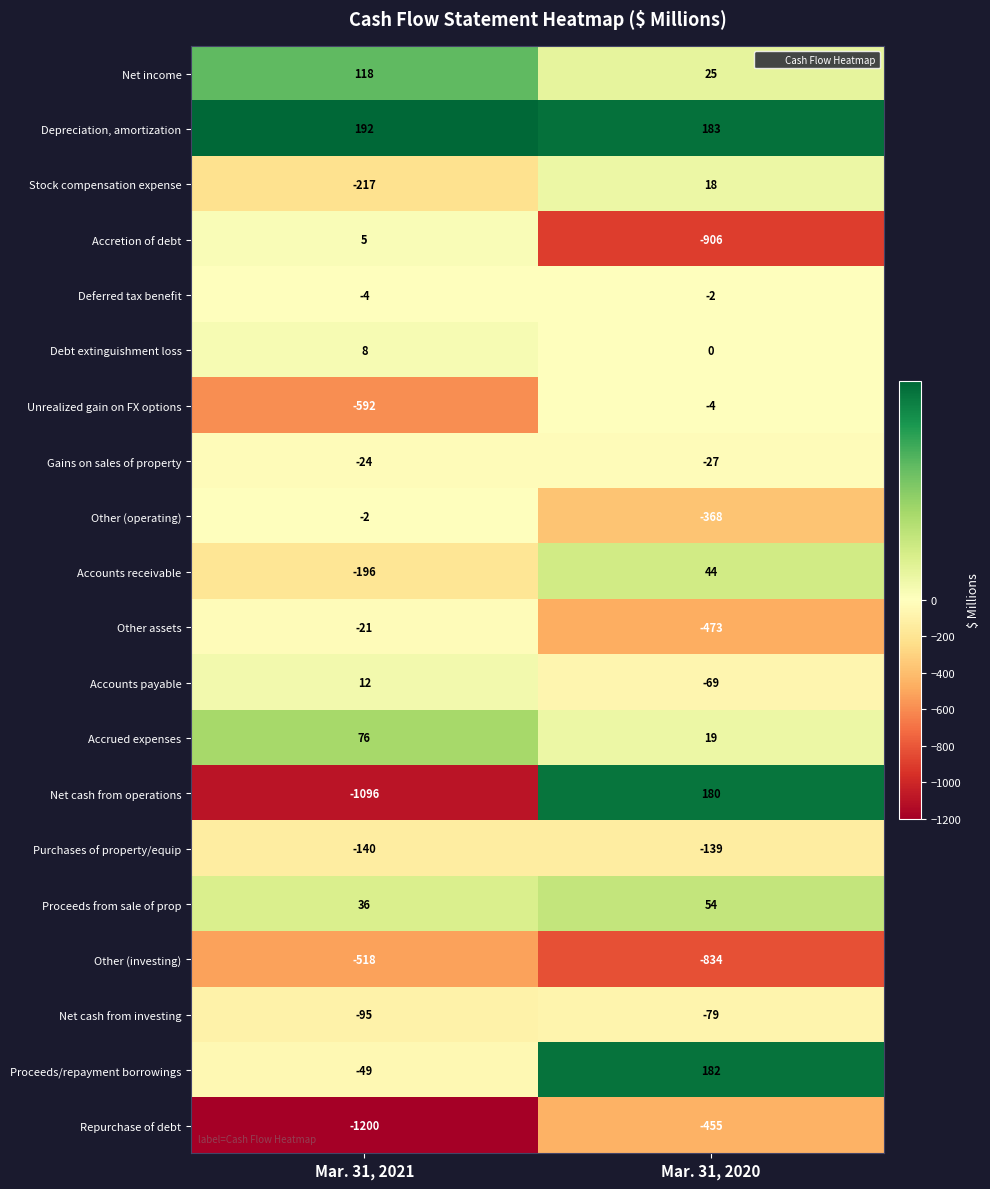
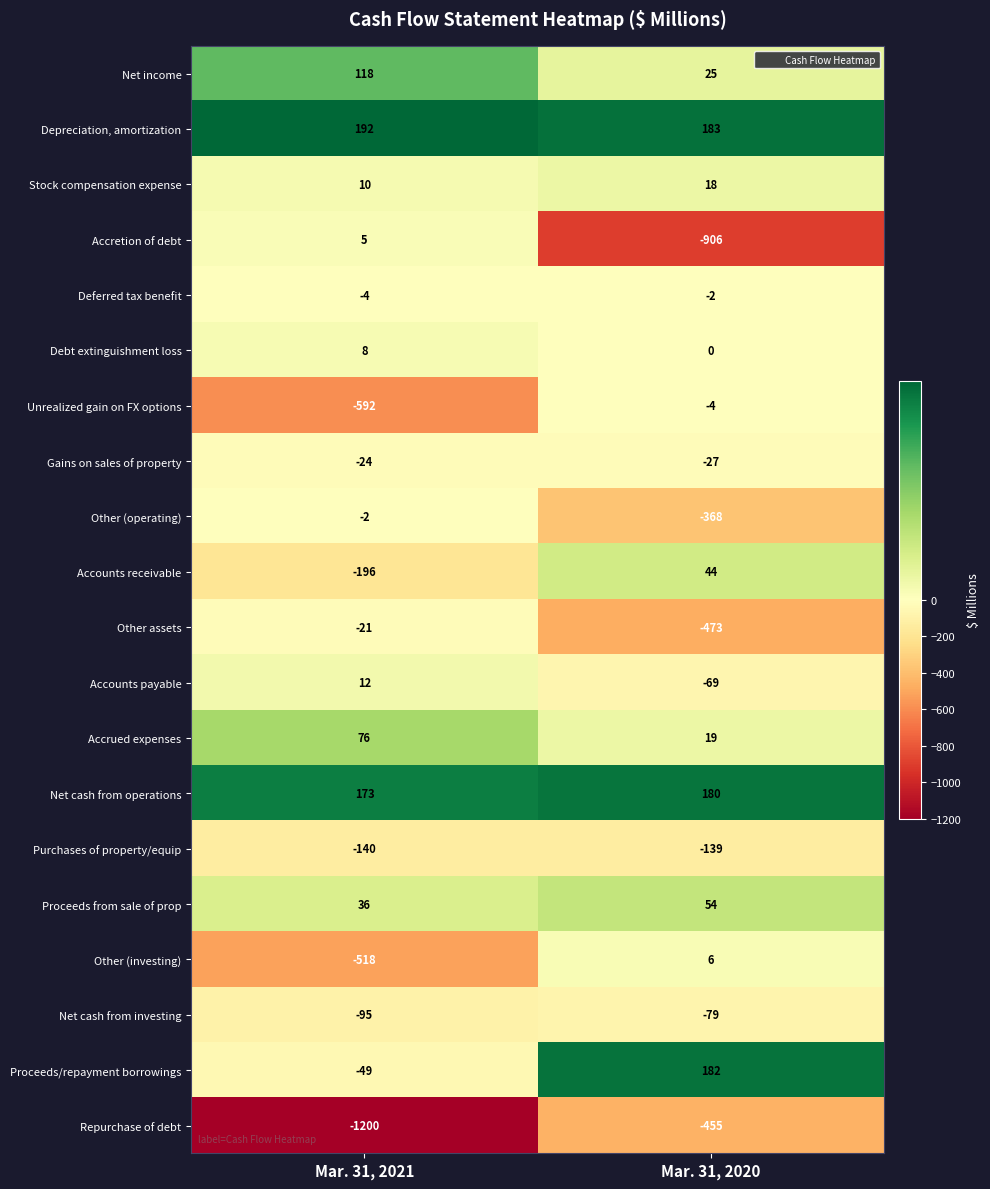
Stock compensation expense, Mar. 31, 2021: -217 -> 10
Net cash from operations, Mar. 31, 2021: -1096 -> 173
Other (investing), Mar. 31, 2020: -834 -> 6
